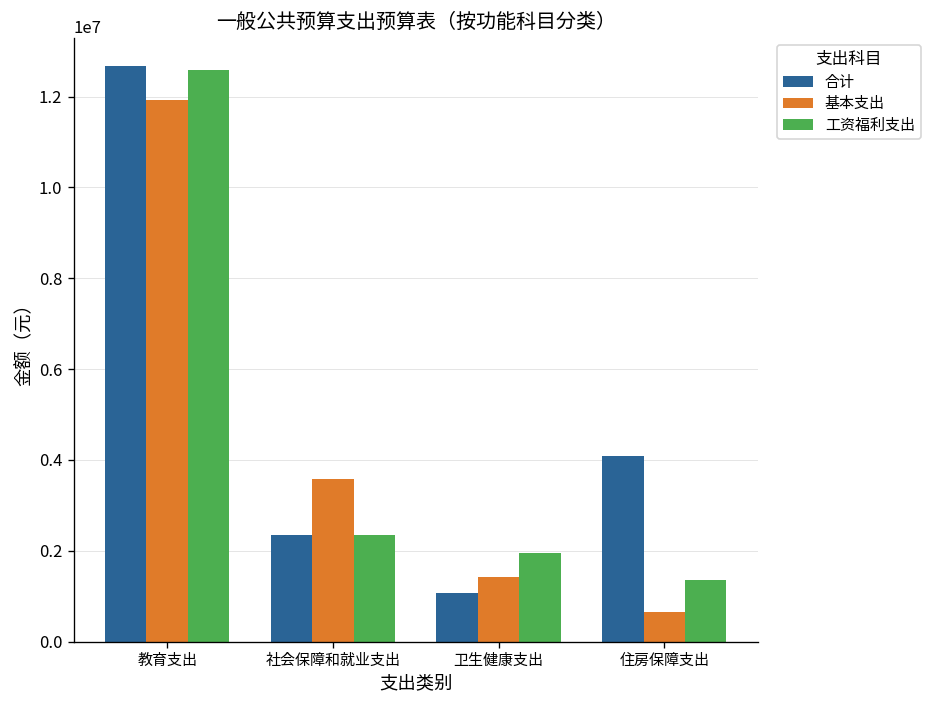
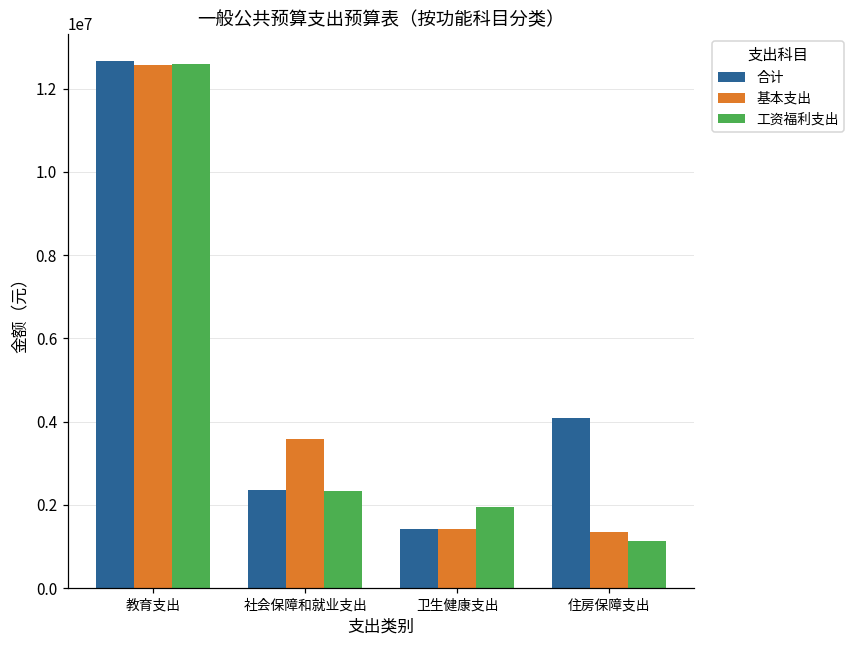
基本支出, 教育支出: 11900000 -> 12600000
合计, 卫生健康支出: 1100000 -> 1400000
基本支出, 住房保障支出: 600000 -> 1400000
工资福利支出, 住房保障支出: 1400000 -> 1100000
